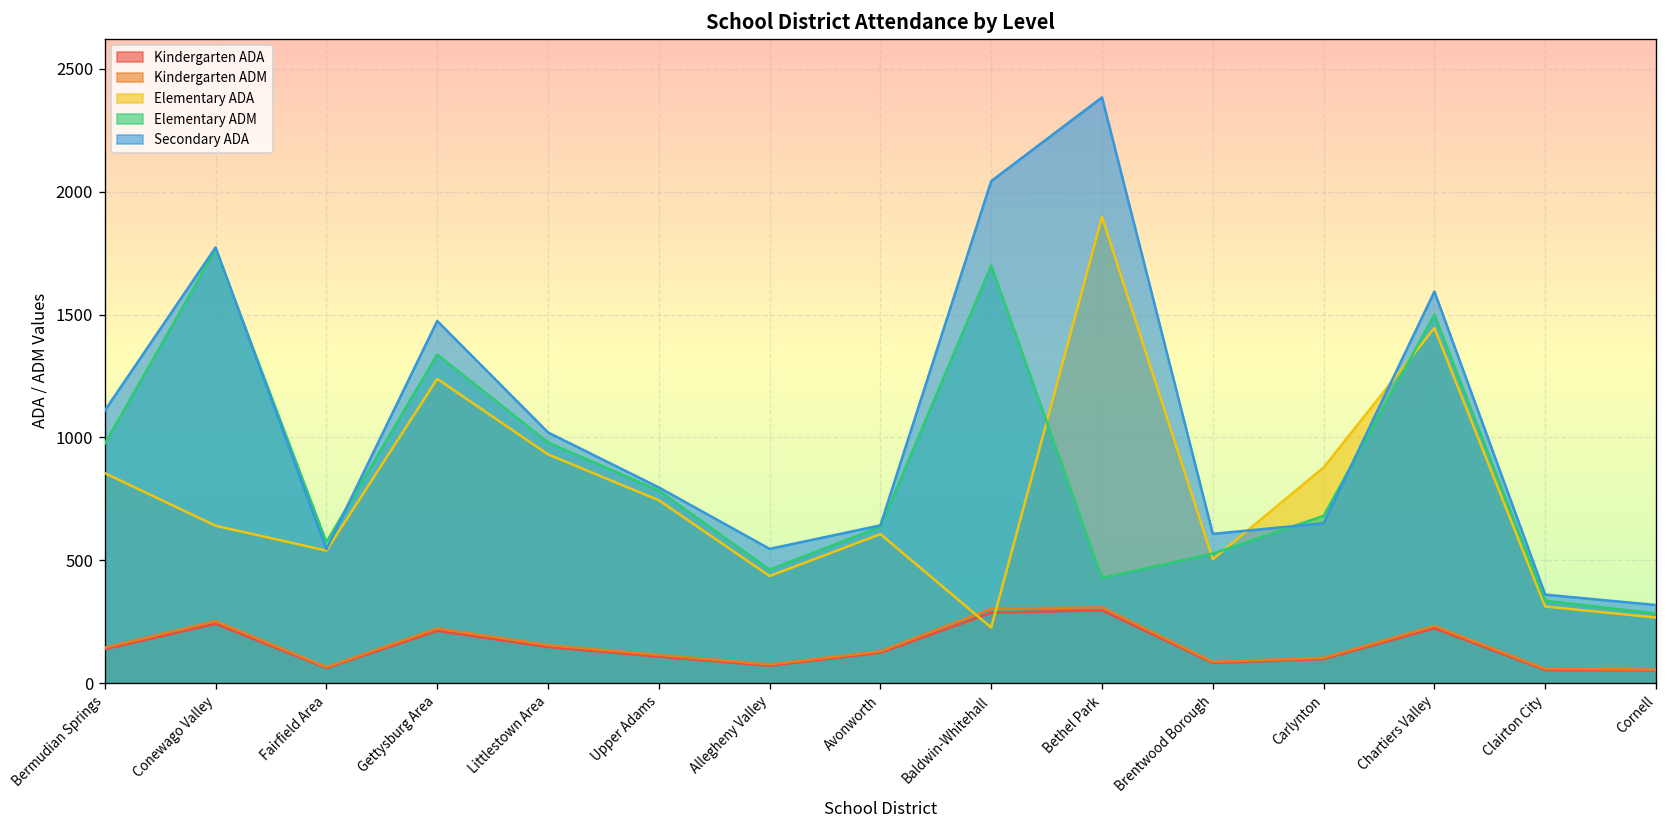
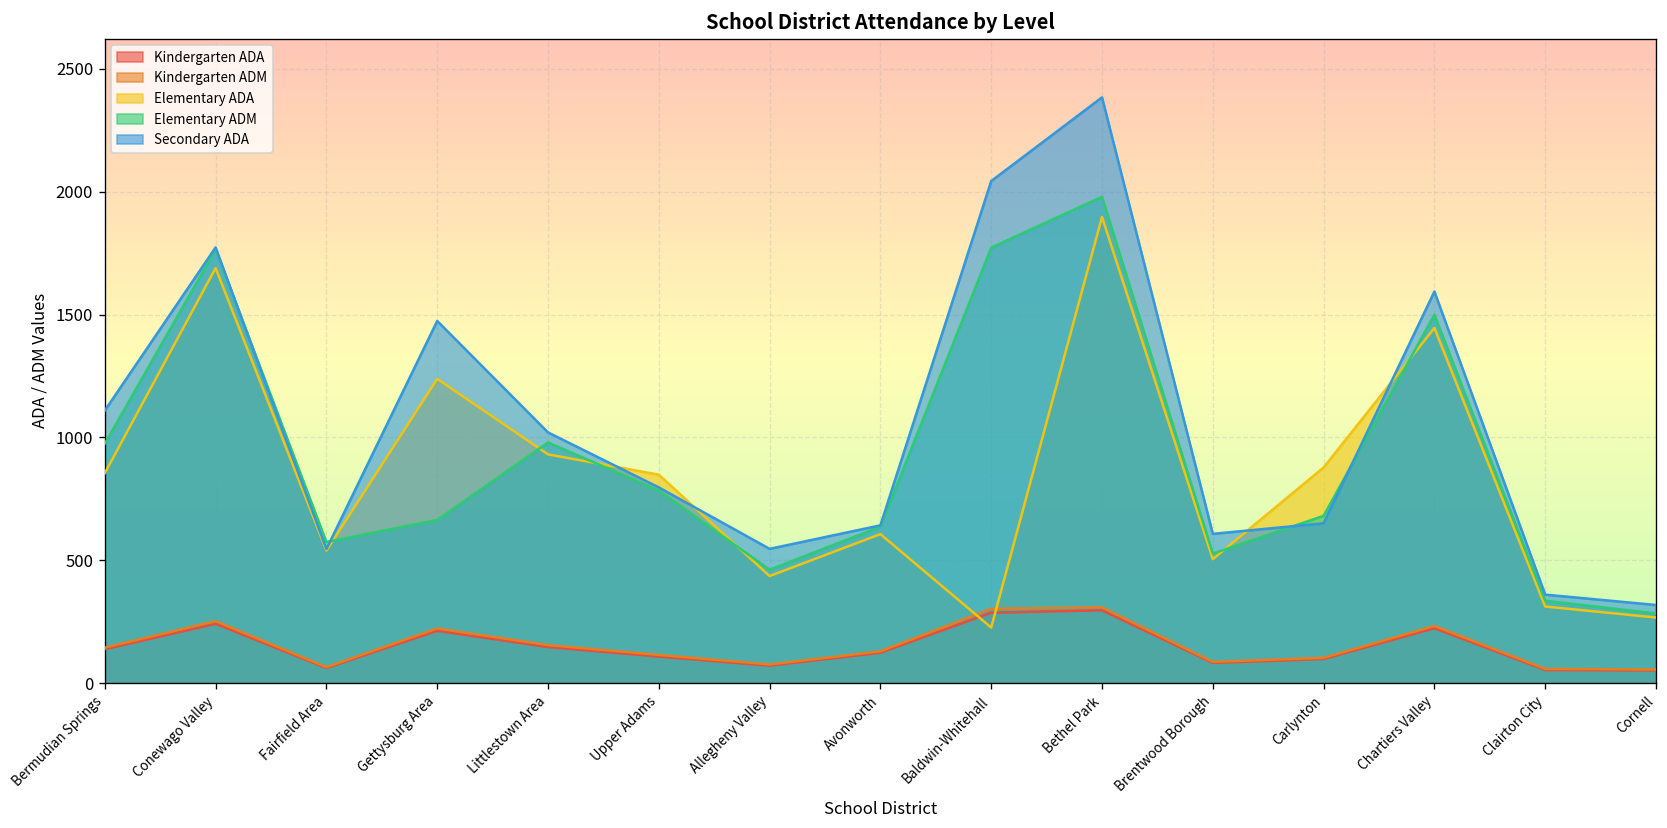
Elementary ADA, Conewago Valley: 640 -> 1690
Elementary ADM, Gettysburg Area: 1340 -> 660
Elementary ADA, Upper Adams: 740 -> 850
Elementary ADM, Baldwin-Whitehall: 1700 -> 1770
Elementary ADM, Bethel Park: 430 -> 1980
